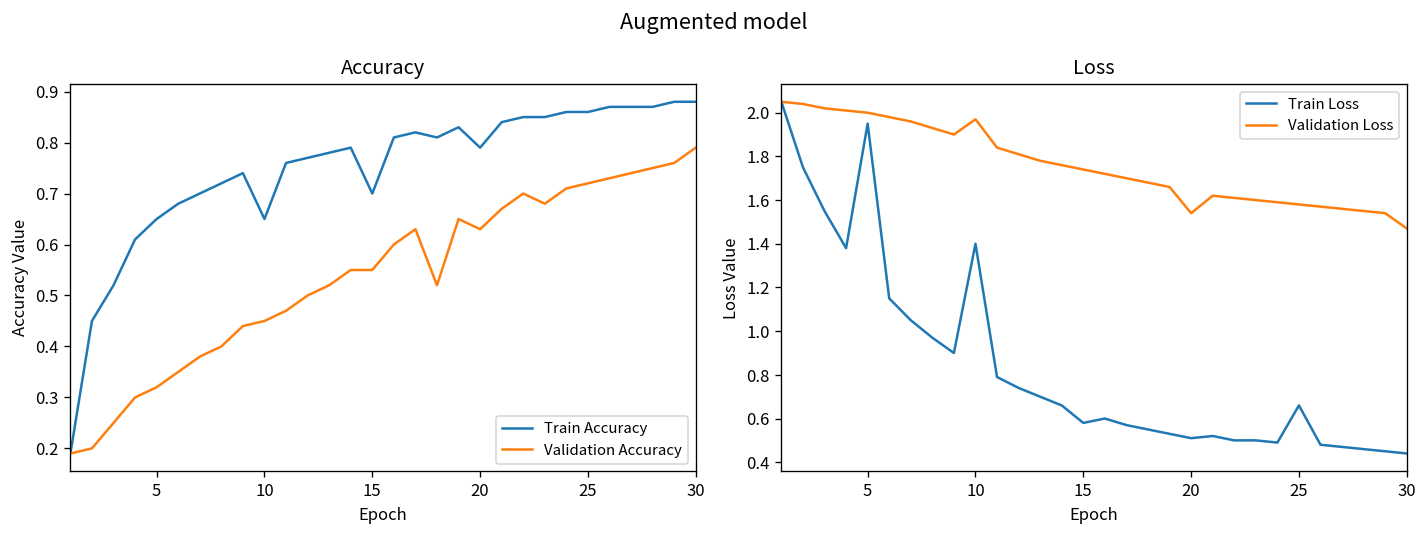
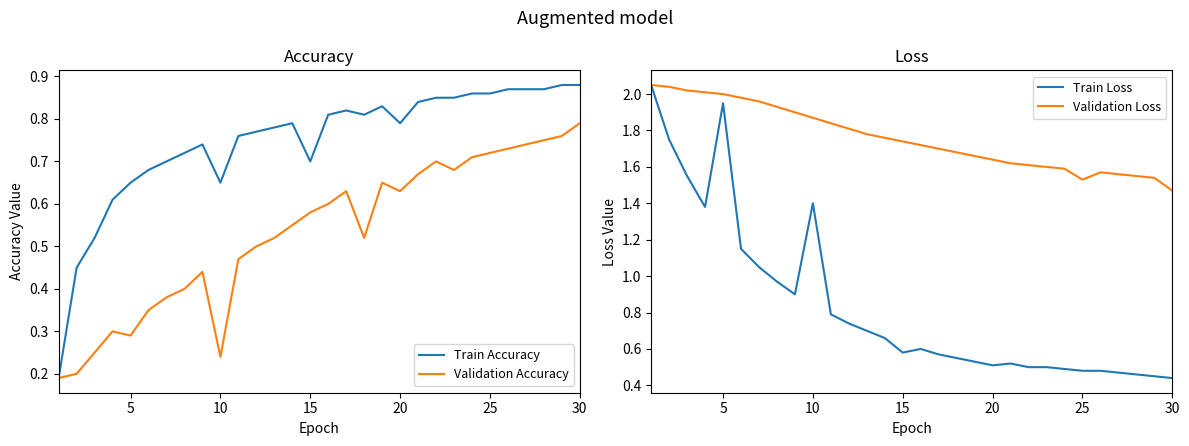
Accuracy, Validation Accuracy, 5: 0.32 -> 0.29
Accuracy, Validation Accuracy, 10: 0.45 -> 0.24
Accuracy, Validation Accuracy, 15: 0.55 -> 0.58
Loss, Validation Loss, 10: 1.97 -> 1.87
Loss, Validation Loss, 20: 1.54 -> 1.64
Loss, Train Loss, 25: 0.66 -> 0.48
Loss, Validation Loss, 25: 1.58 -> 1.53
